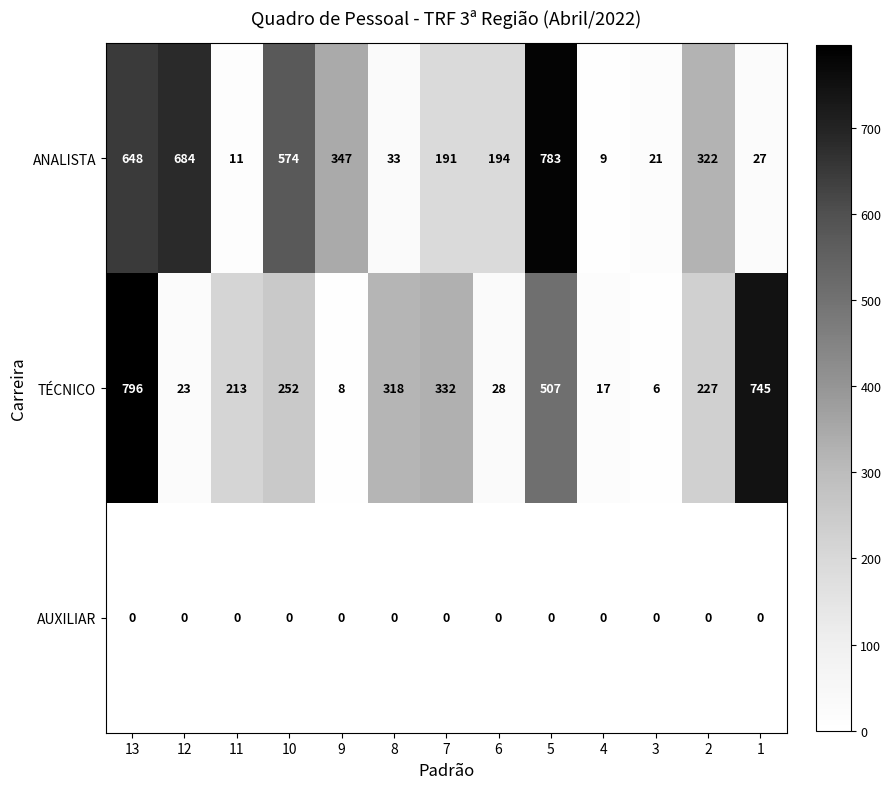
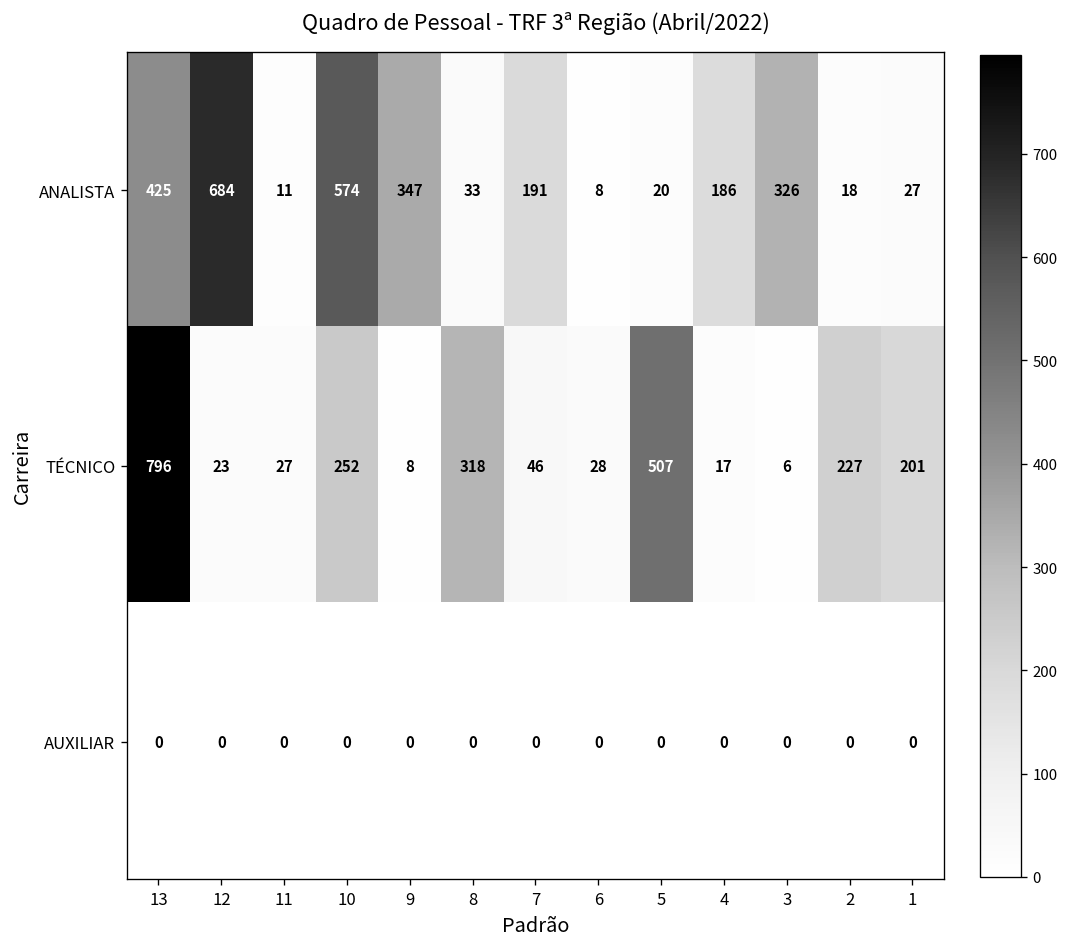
ANALISTA, 13: 648 -> 425
ANALISTA, 6: 194 -> 8
ANALISTA, 5: 783 -> 20
ANALISTA, 4: 9 -> 186
ANALISTA, 3: 21 -> 326
ANALISTA, 2: 322 -> 18
TÉCNICO, 11: 213 -> 27
TÉCNICO, 7: 332 -> 46
TÉCNICO, 1: 745 -> 201
